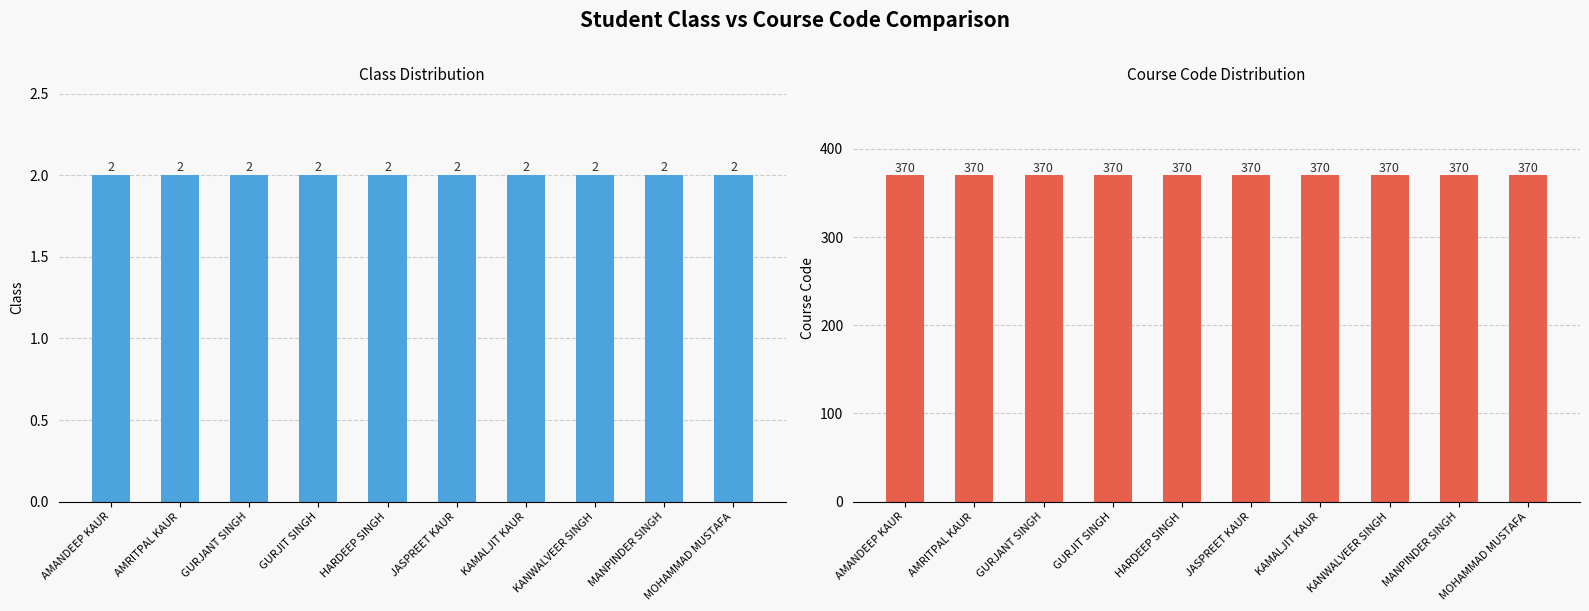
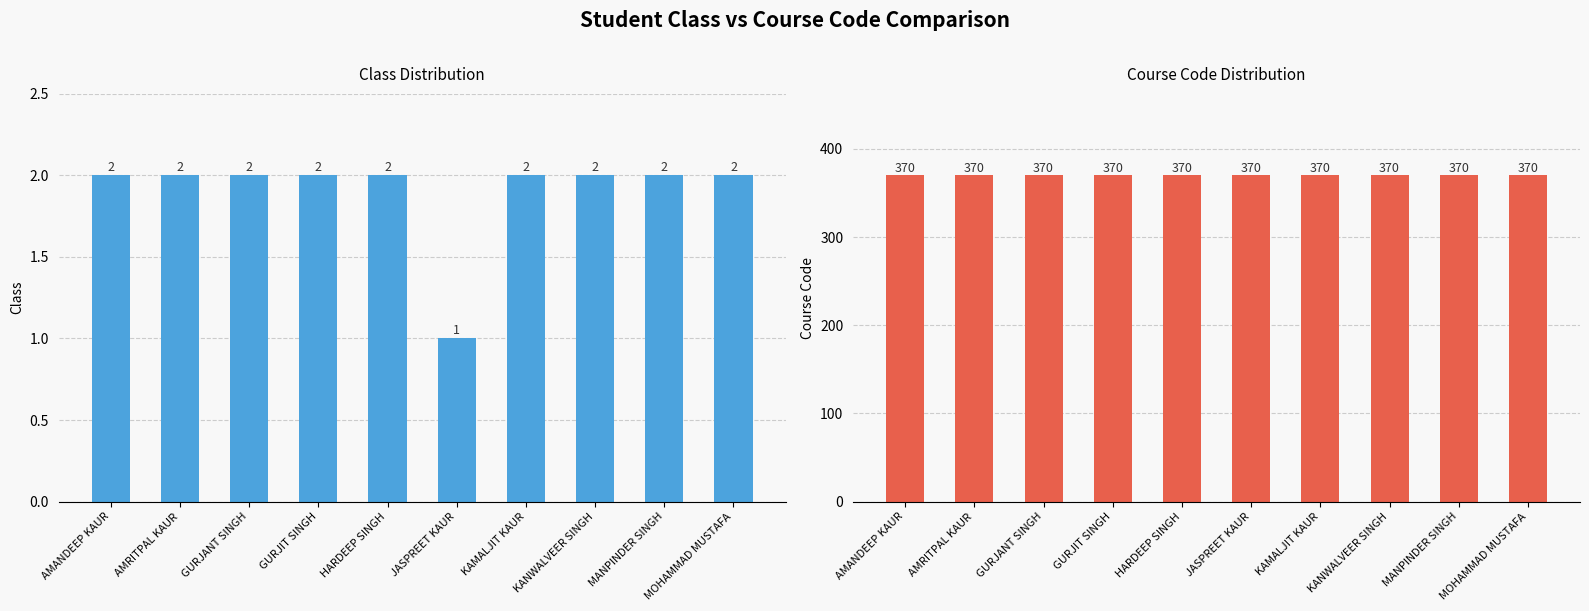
Class Distribution, JASPREET KAUR: 2 -> 1
